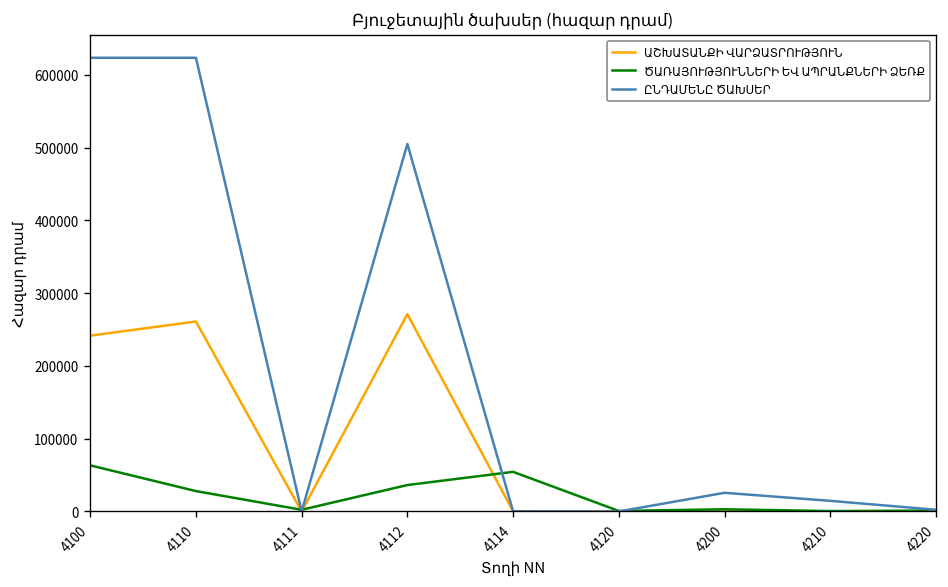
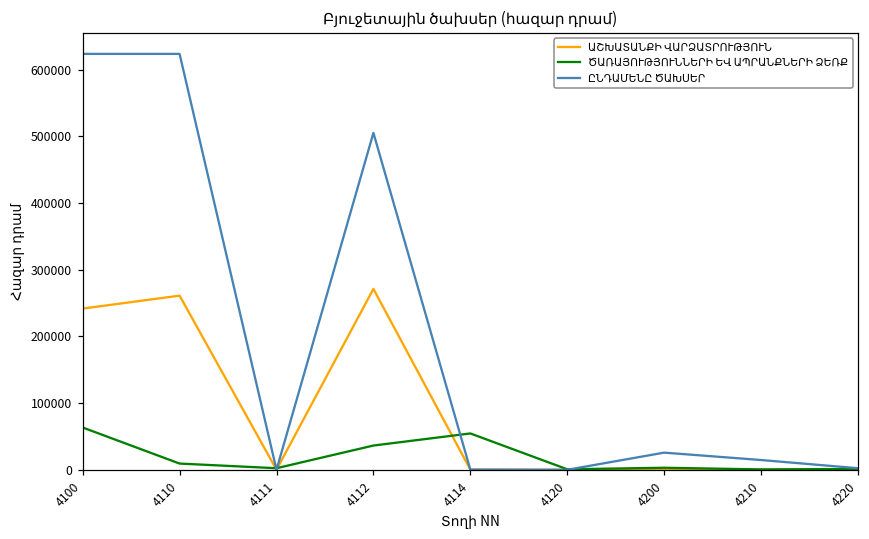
ԾԱՌԱՅՈՒԹՅՈՒՆՆԵՐԻ ԵՎ ԱՊՐԱՆՔՆԵՐԻ ՁԵՌՔ, 4110: 30000 -> 10000
